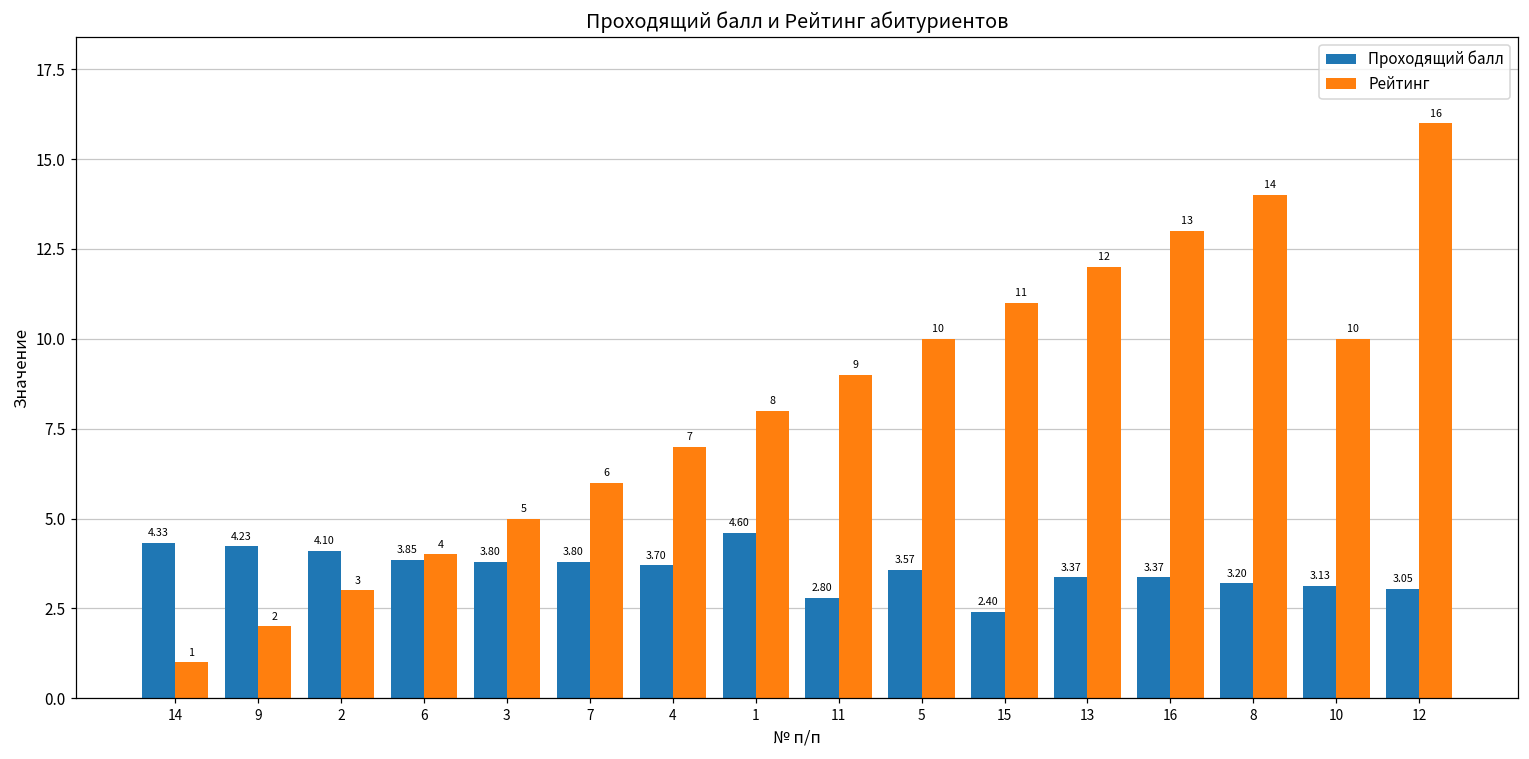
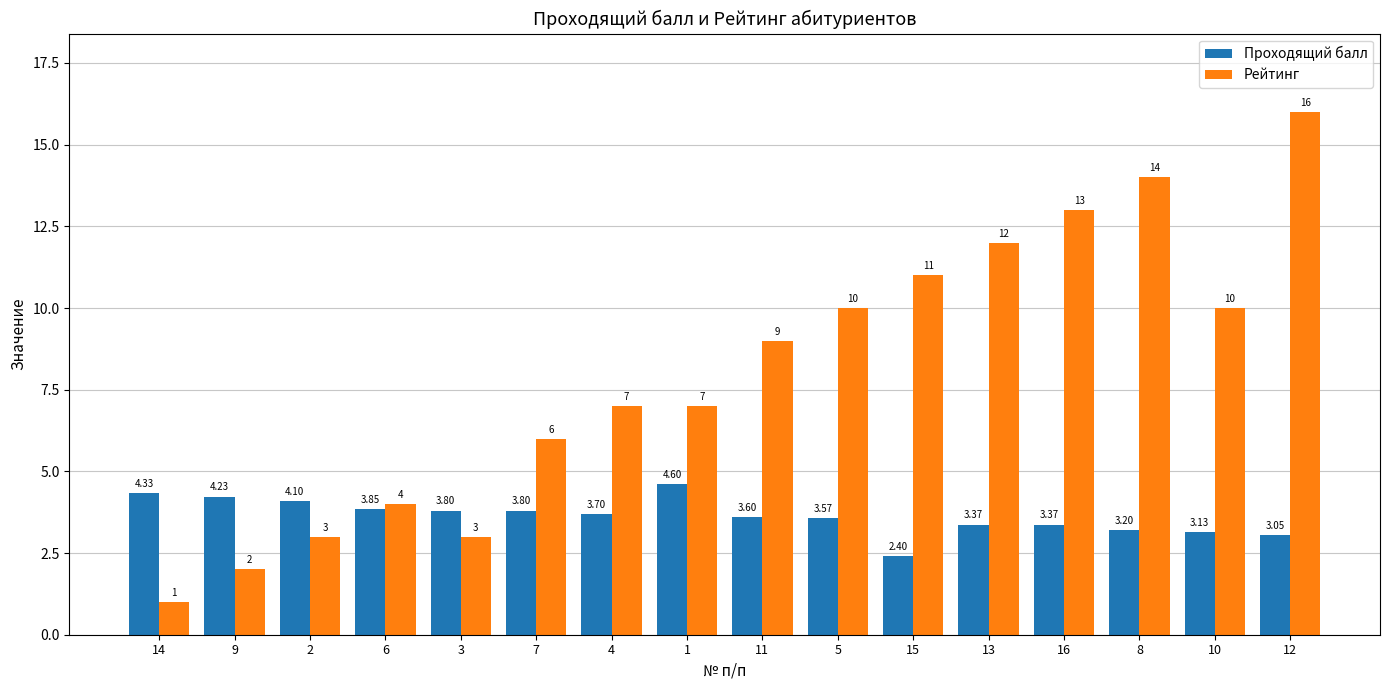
Рейтинг, 3: 5 -> 3
Рейтинг, 1: 8 -> 7
Проходящий балл, 11: 2.80 -> 3.60
